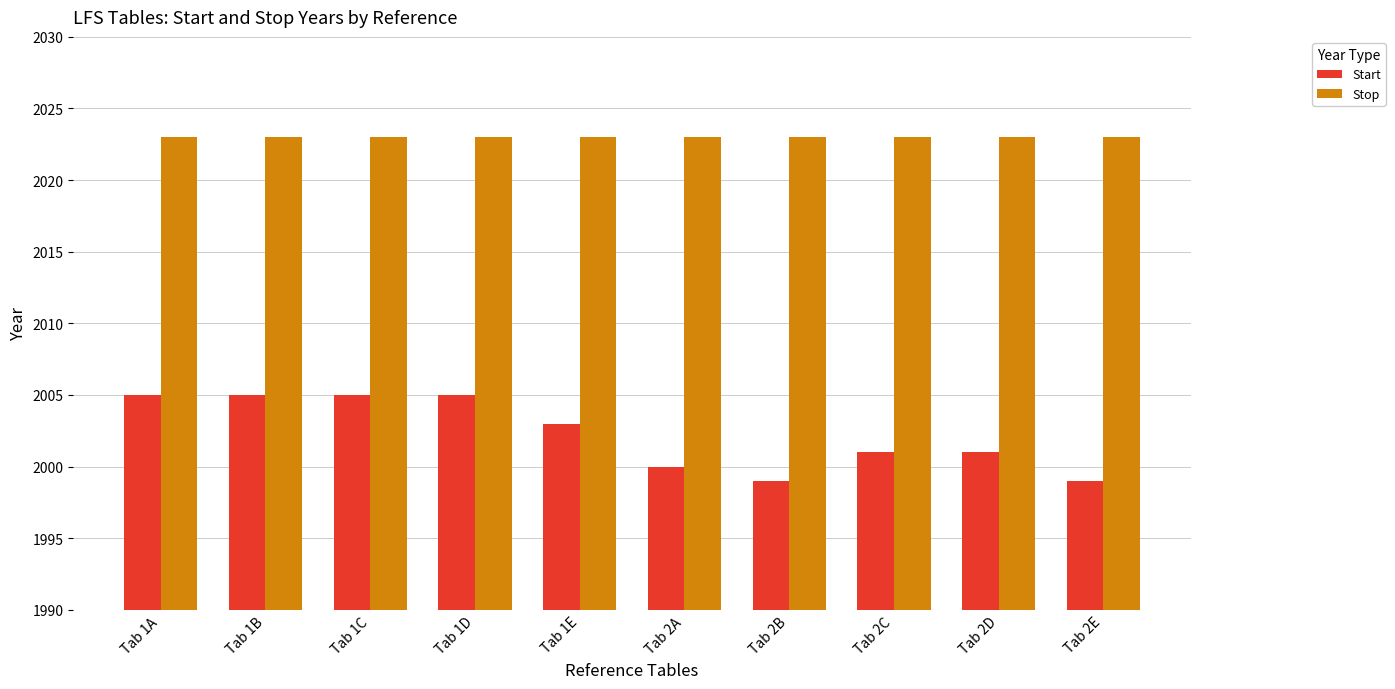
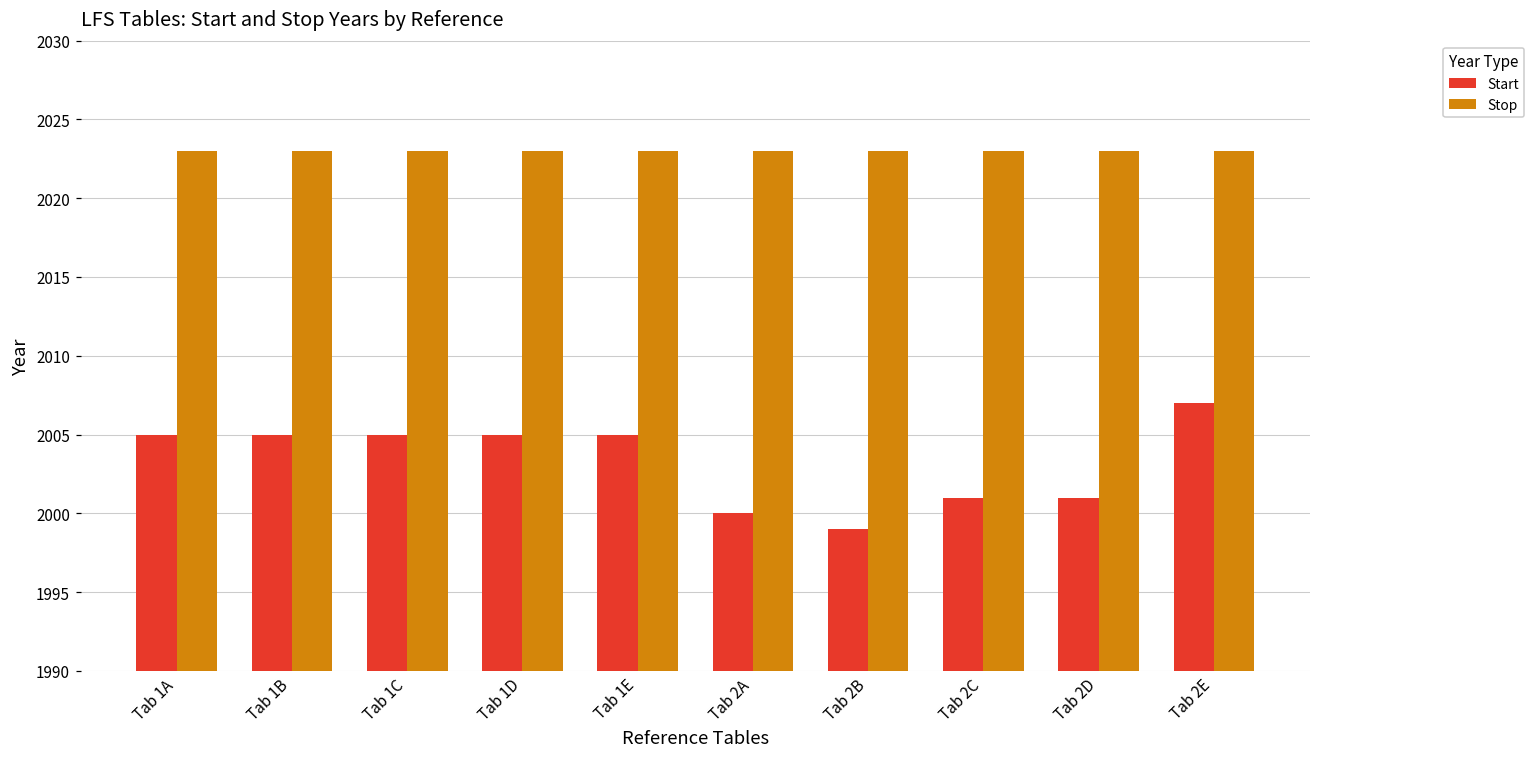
Start, Tab 1E: 2003 -> 2005
Start, Tab 2E: 1999 -> 2007
